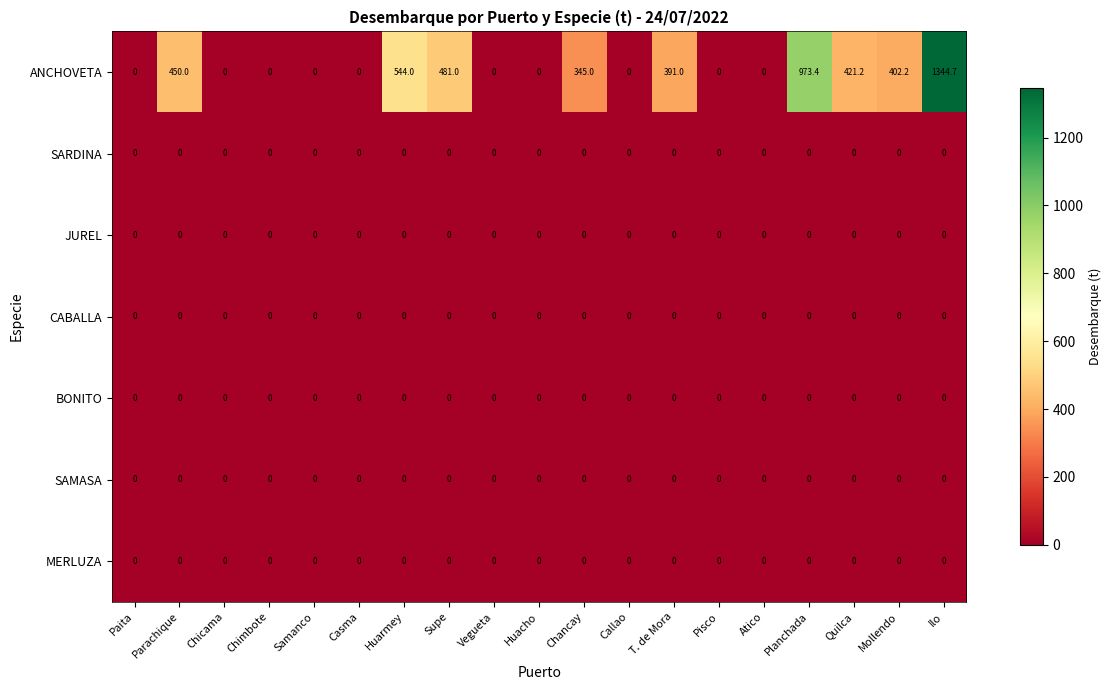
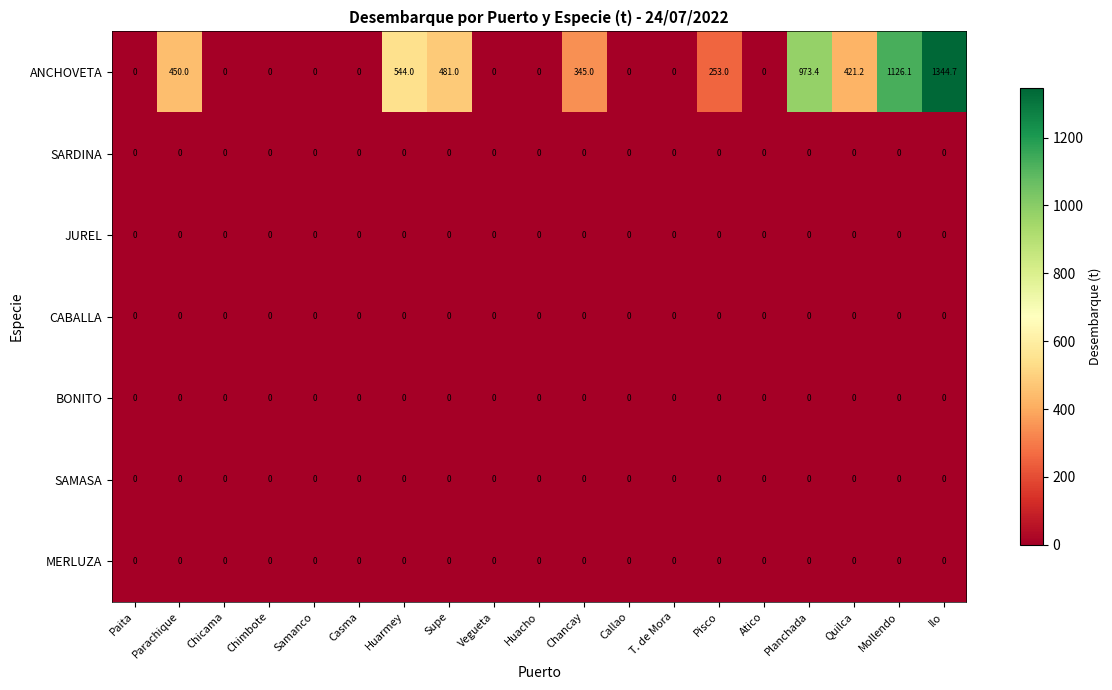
ANCHOVETA, T. de Mora: 391.0 -> 0
ANCHOVETA, Pisco: 0 -> 253.0
ANCHOVETA, Mollendo: 402.2 -> 1126.1
